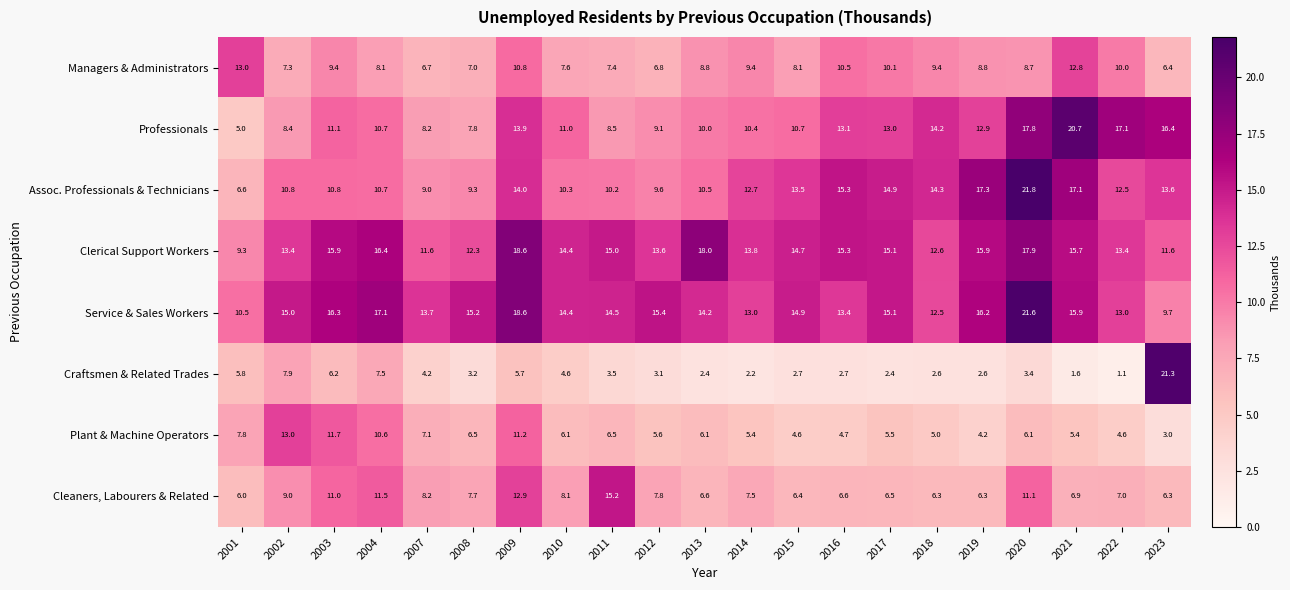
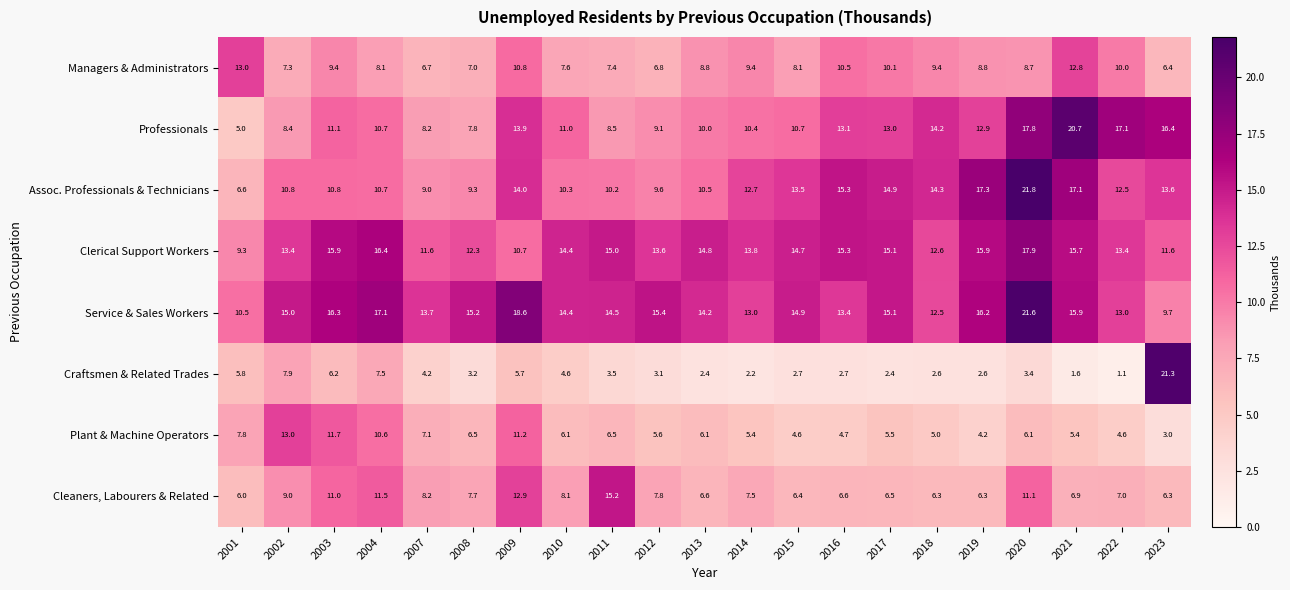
Clerical Support Workers, 2009: 18.6 -> 10.7
Clerical Support Workers, 2013: 18.0 -> 14.8
